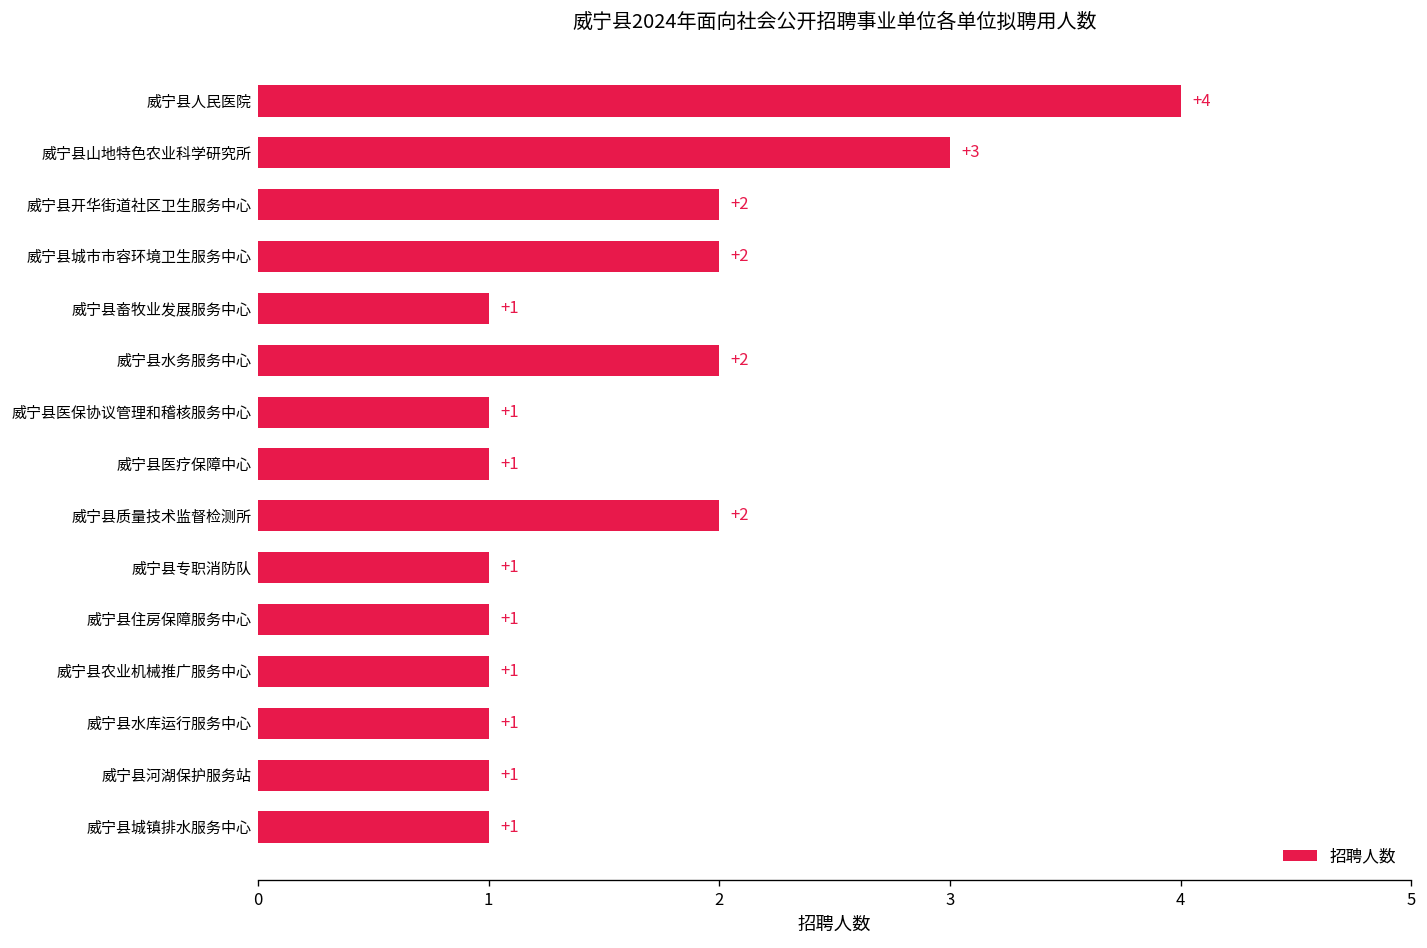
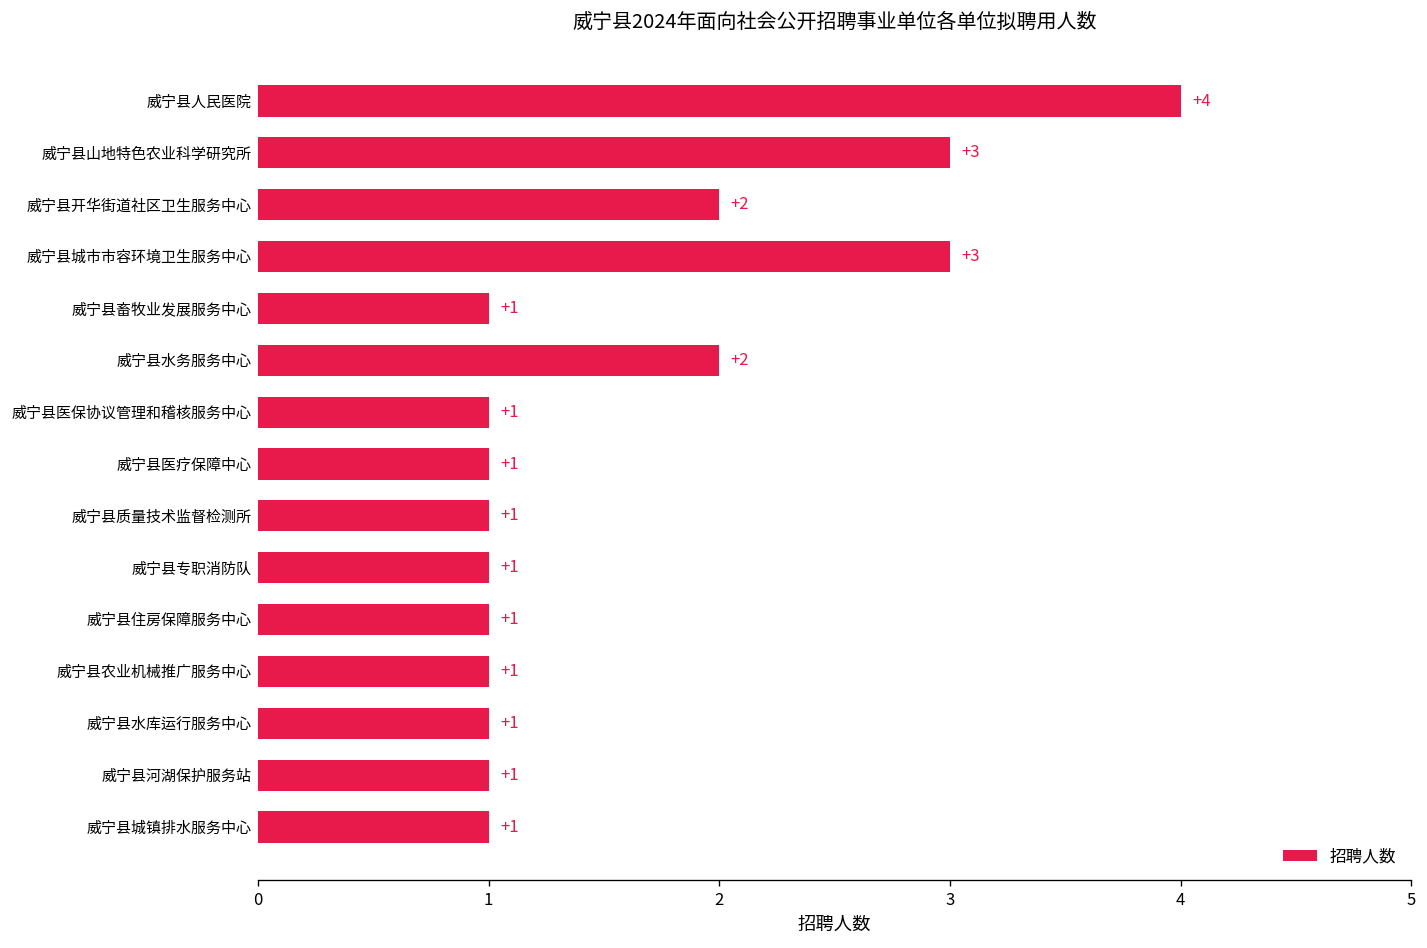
威宁县城市市容环境卫生服务中心: +2 -> +3
威宁县质量技术监督检测所: +2 -> +1
